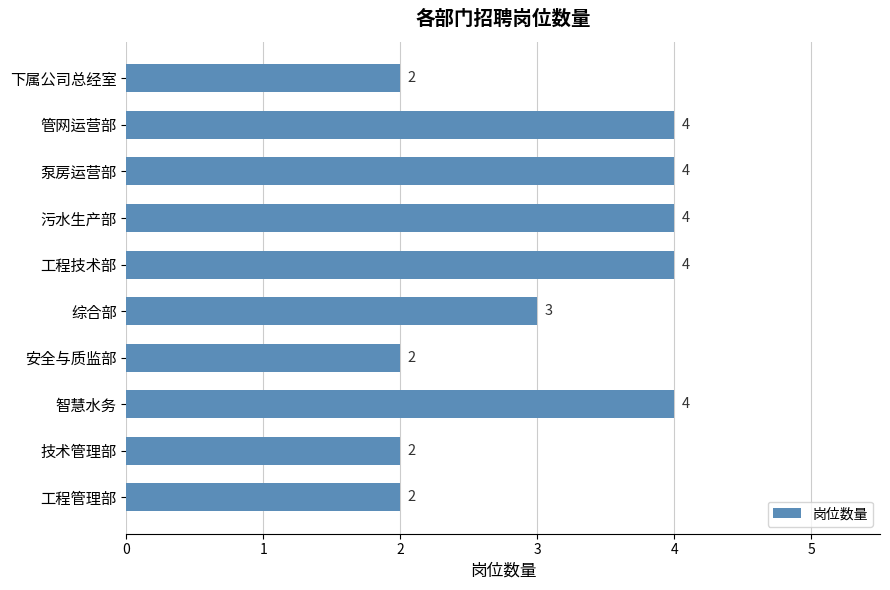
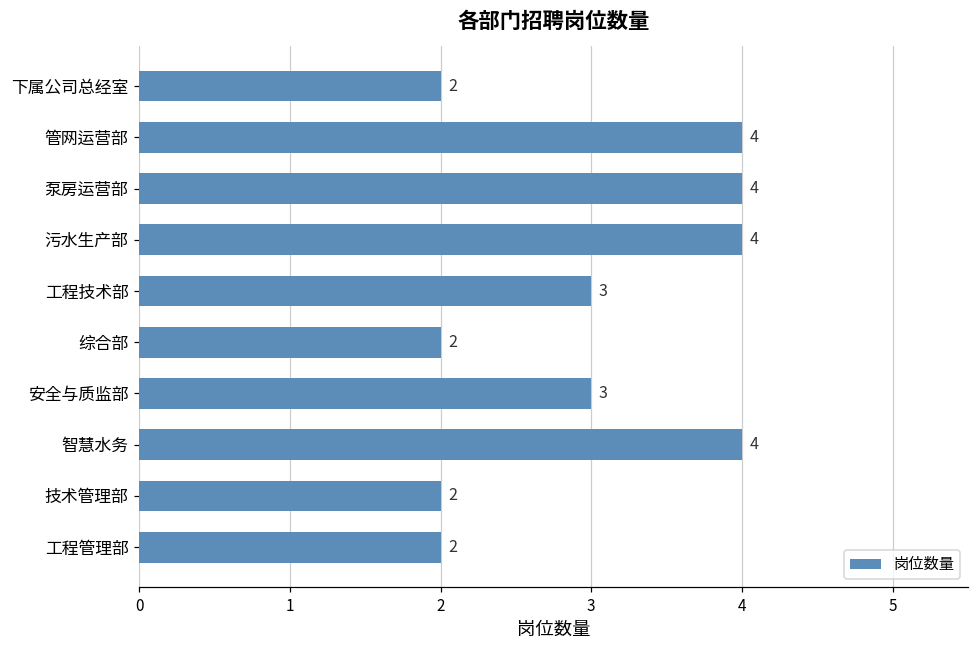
工程技术部: 4 -> 3
综合部: 3 -> 2
安全与质监部: 2 -> 3
